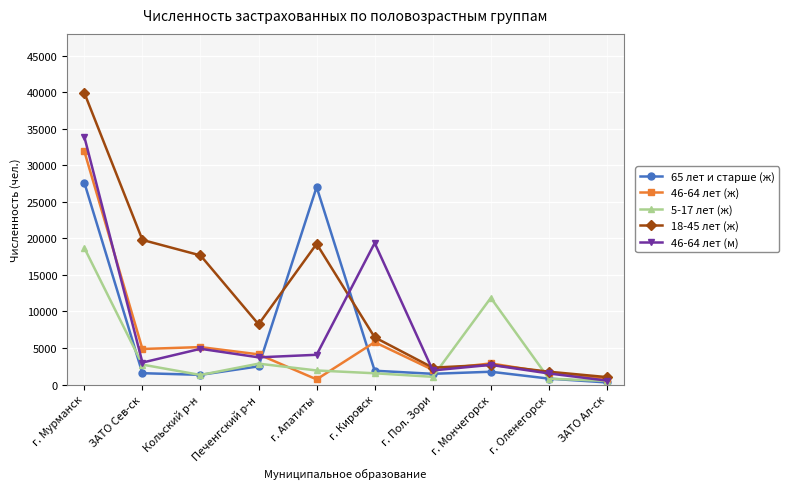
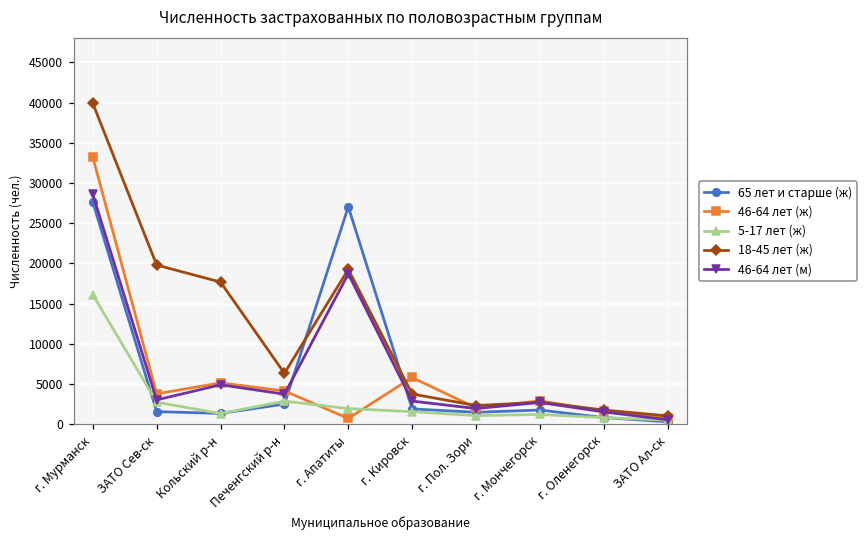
46-64 лет (ж), г. Мурманск: 32000 -> 33000
5-17 лет (ж), г. Мурманск: 19000 -> 16000
46-64 лет (м), г. Мурманск: 34000 -> 29000
46-64 лет (ж), ЗАТО Сев-ск: 5000 -> 4000
18-45 лет (ж), Печенгский р-н: 8000 -> 6000
46-64 лет (м), г. Апатиты: 4000 -> 19000
18-45 лет (ж), г. Кировск: 6000 -> 4000
46-64 лет (м), г. Кировск: 19000 -> 3000
5-17 лет (ж), г. Мончегорск: 12000 -> 1000
